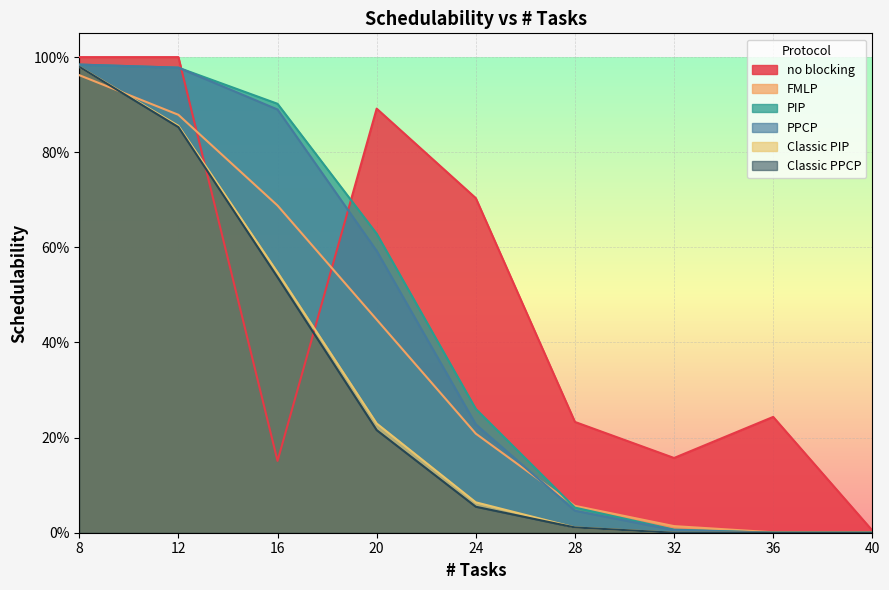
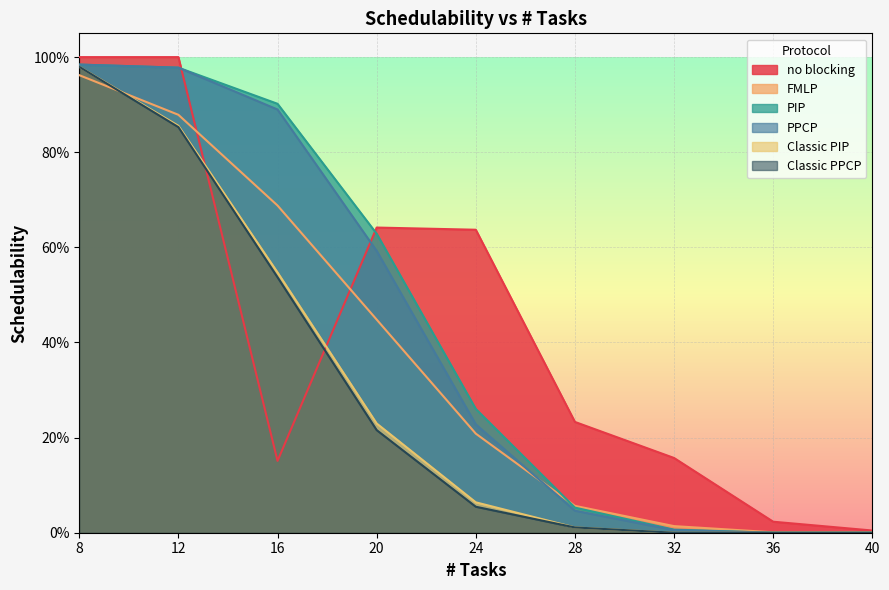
no blocking, 20: 89% -> 64%
no blocking, 24: 70% -> 64%
no blocking, 36: 24% -> 2%
